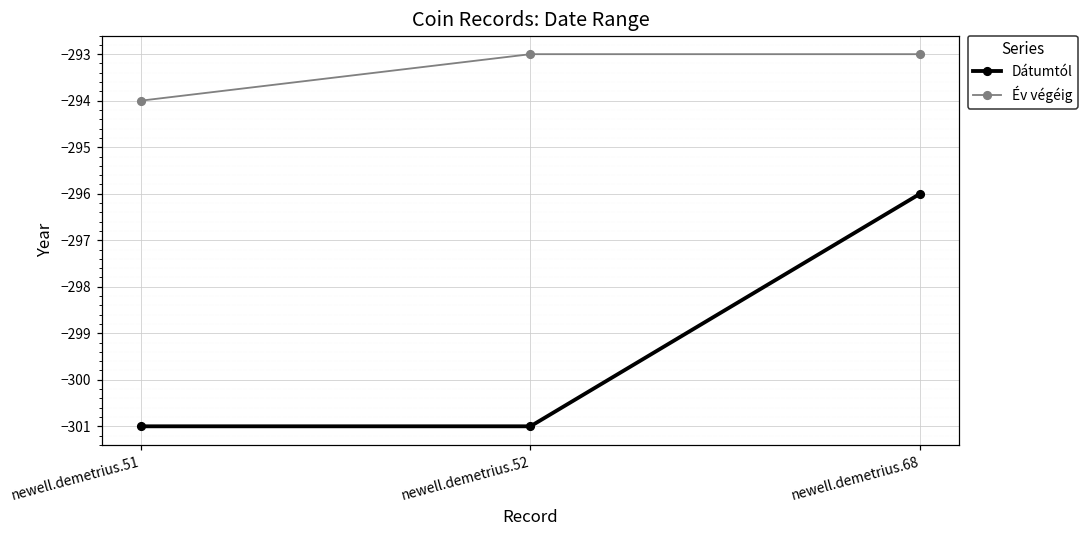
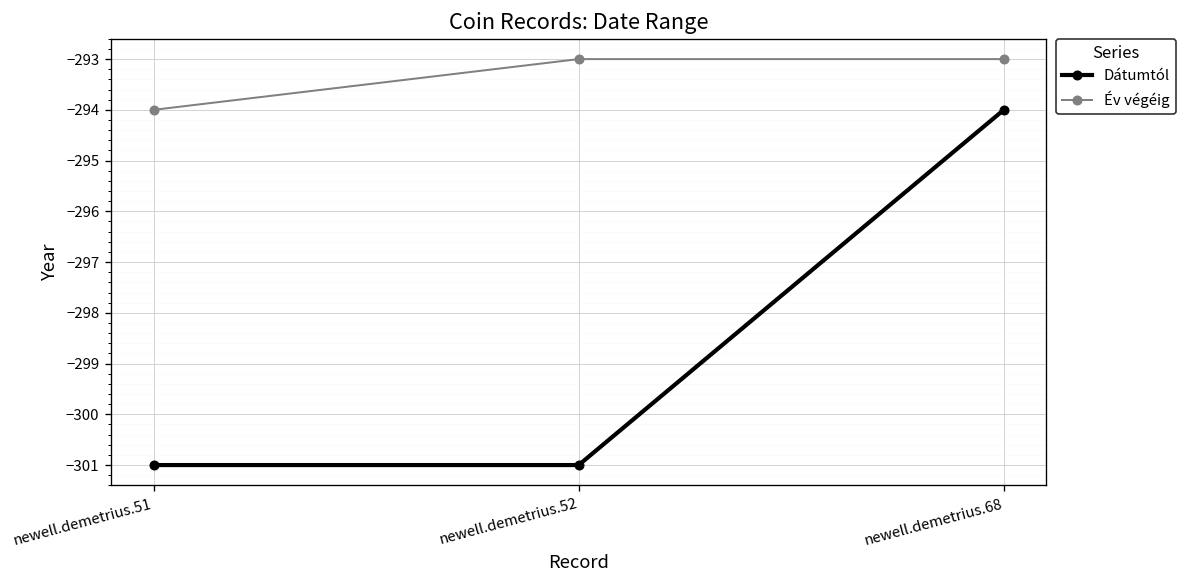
Dátumtól, newell.demetrius.68: -296 -> -294
